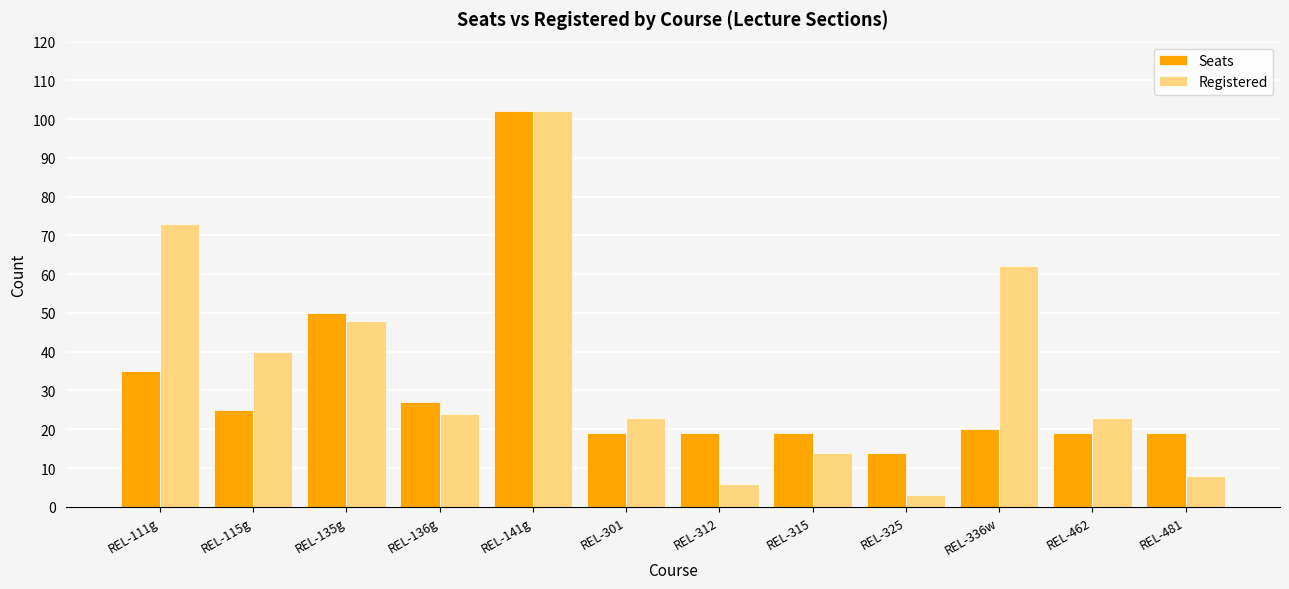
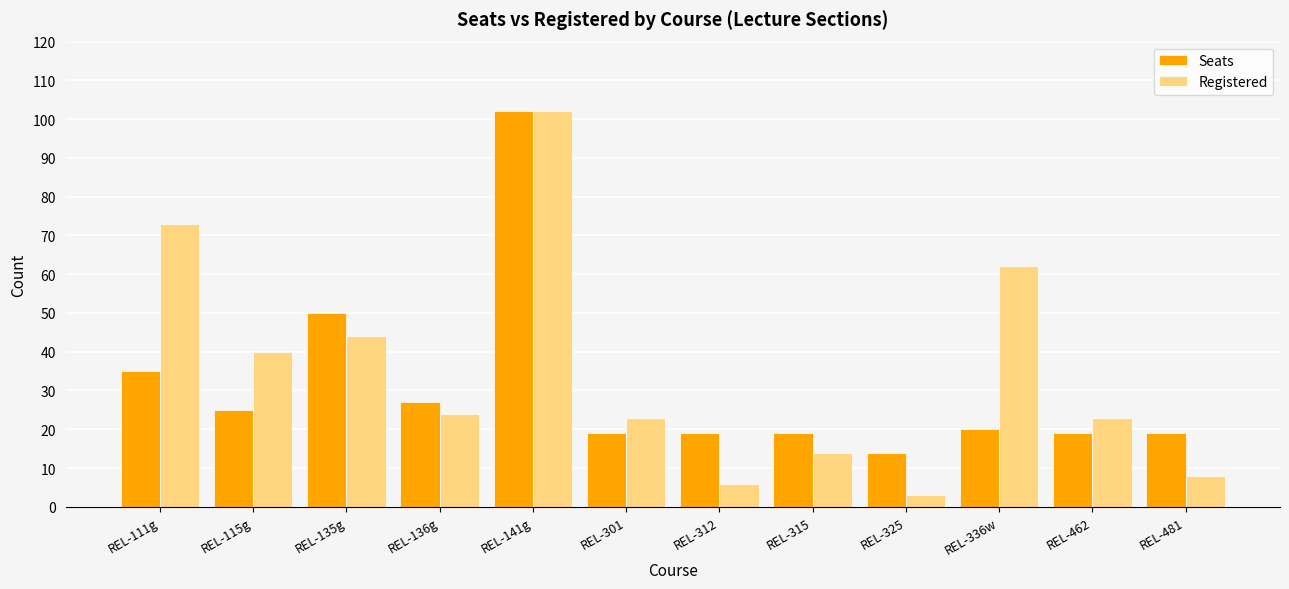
Registered, REL-135g: 48 -> 44
